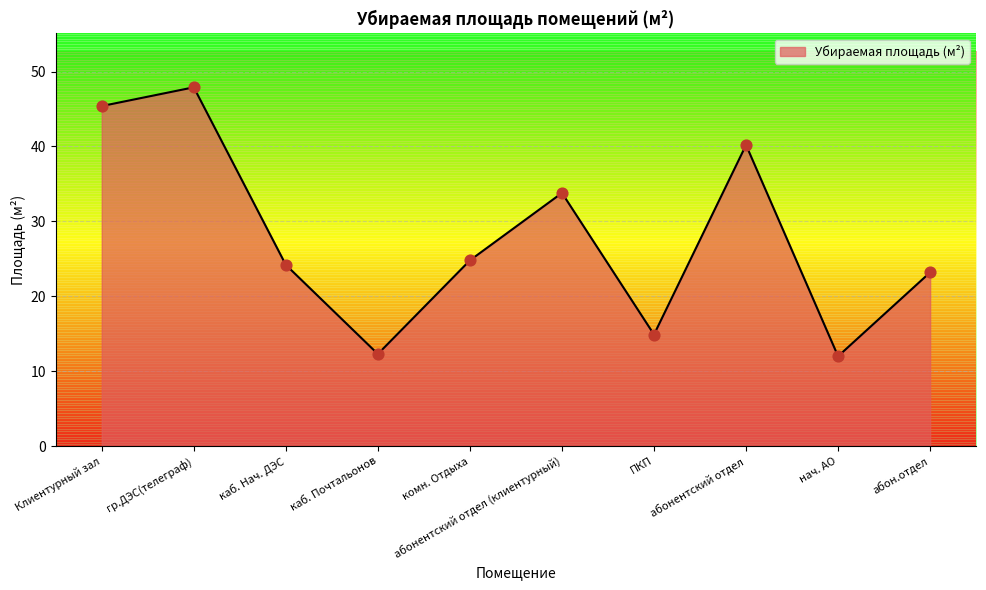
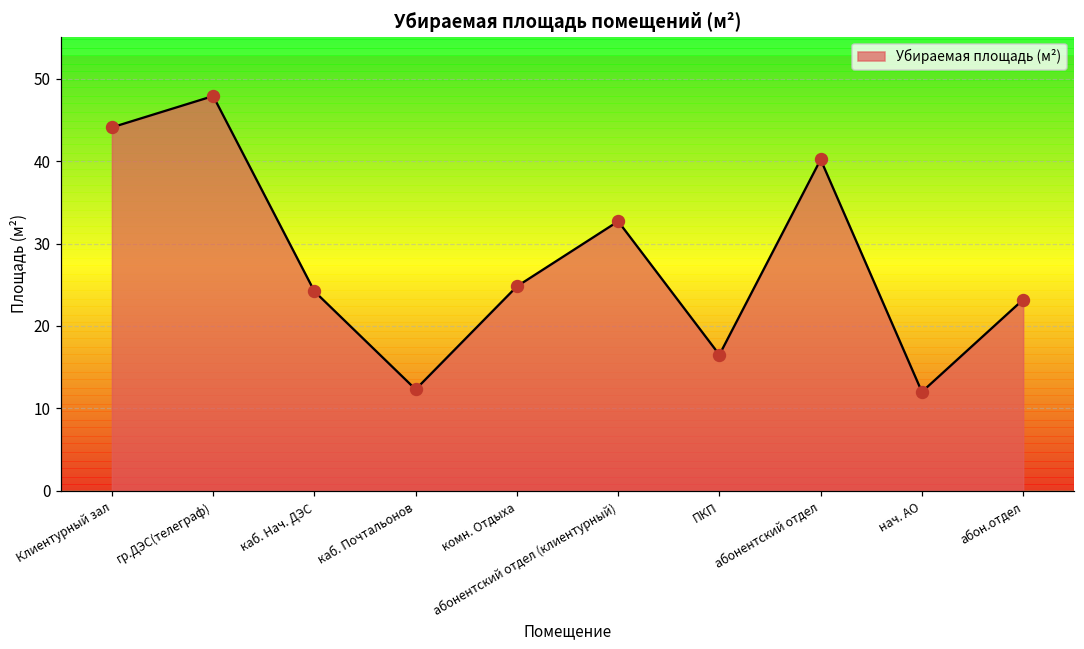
Клиентурный зал: 45 -> 44
абонентский отдел (клиентурный): 34 -> 33
ПКП: 15 -> 17
